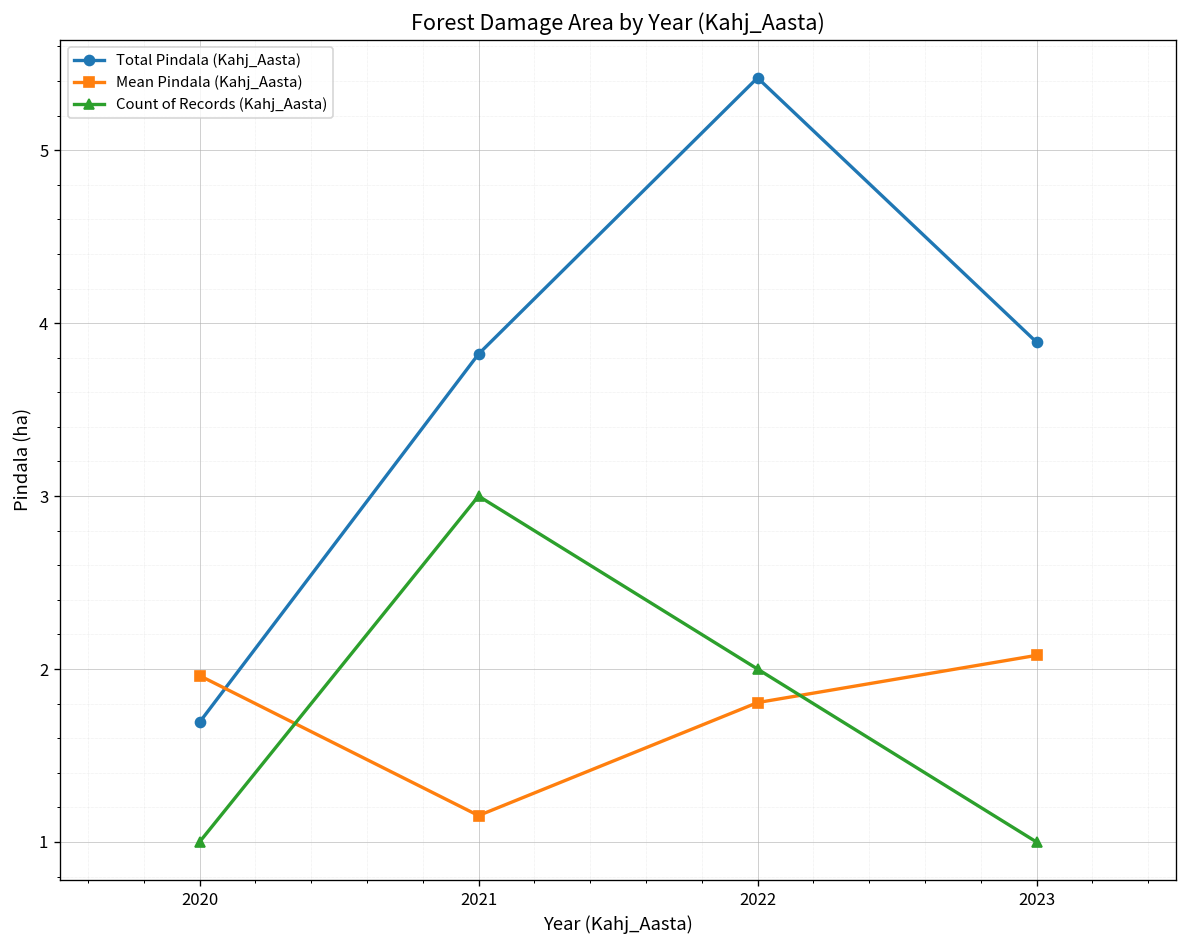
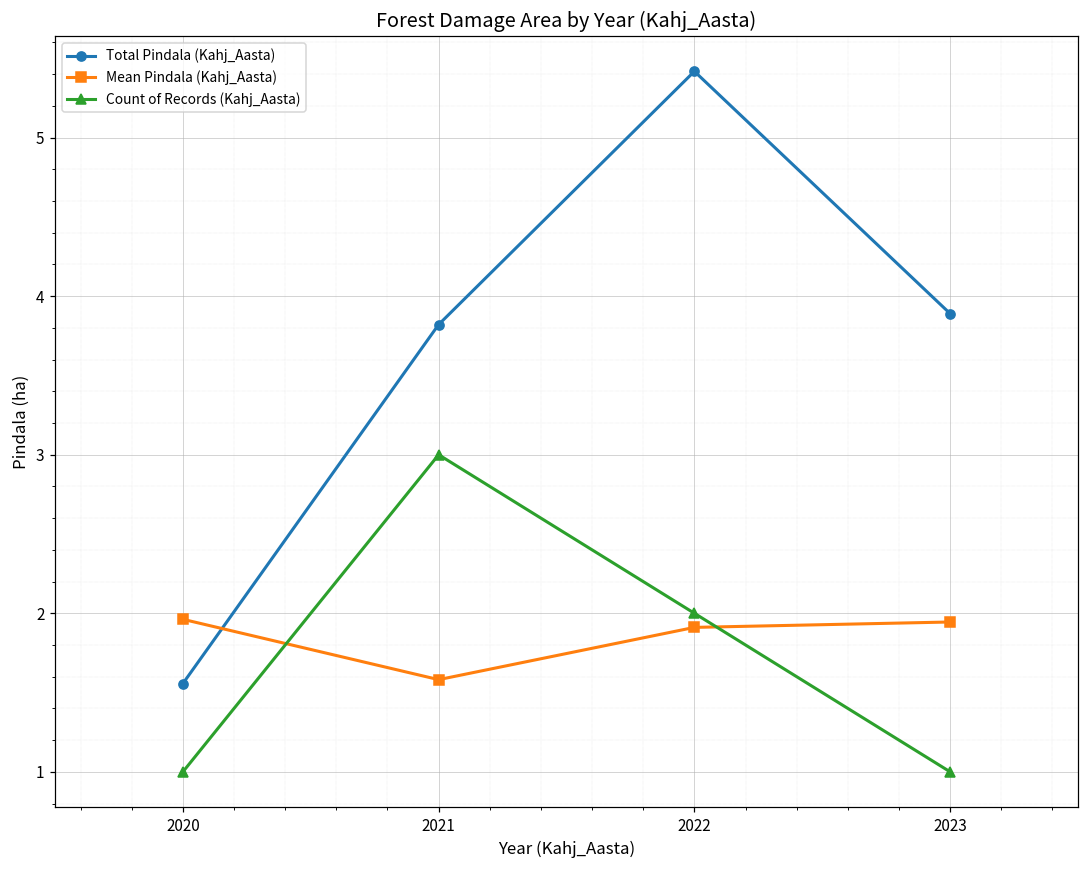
Total Pindala (Kahj_Aasta), 2020: 1.69 -> 1.56
Mean Pindala (Kahj_Aasta), 2021: 1.15 -> 1.58
Mean Pindala (Kahj_Aasta), 2022: 1.81 -> 1.91
Mean Pindala (Kahj_Aasta), 2023: 2.08 -> 1.95
